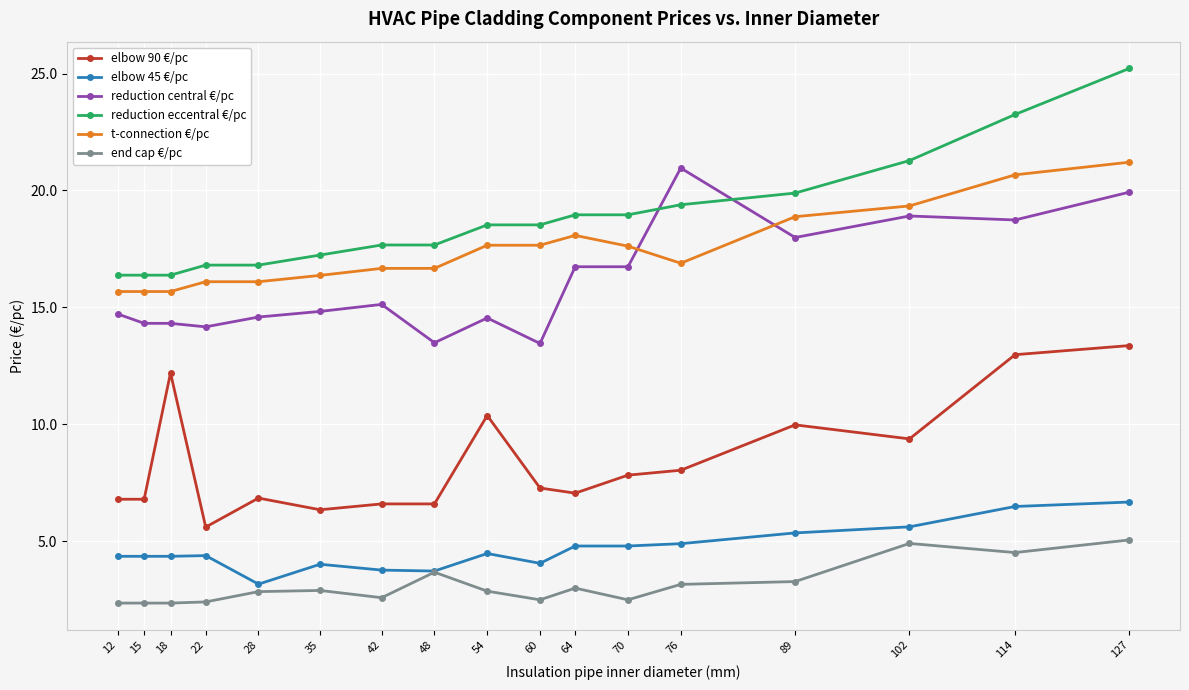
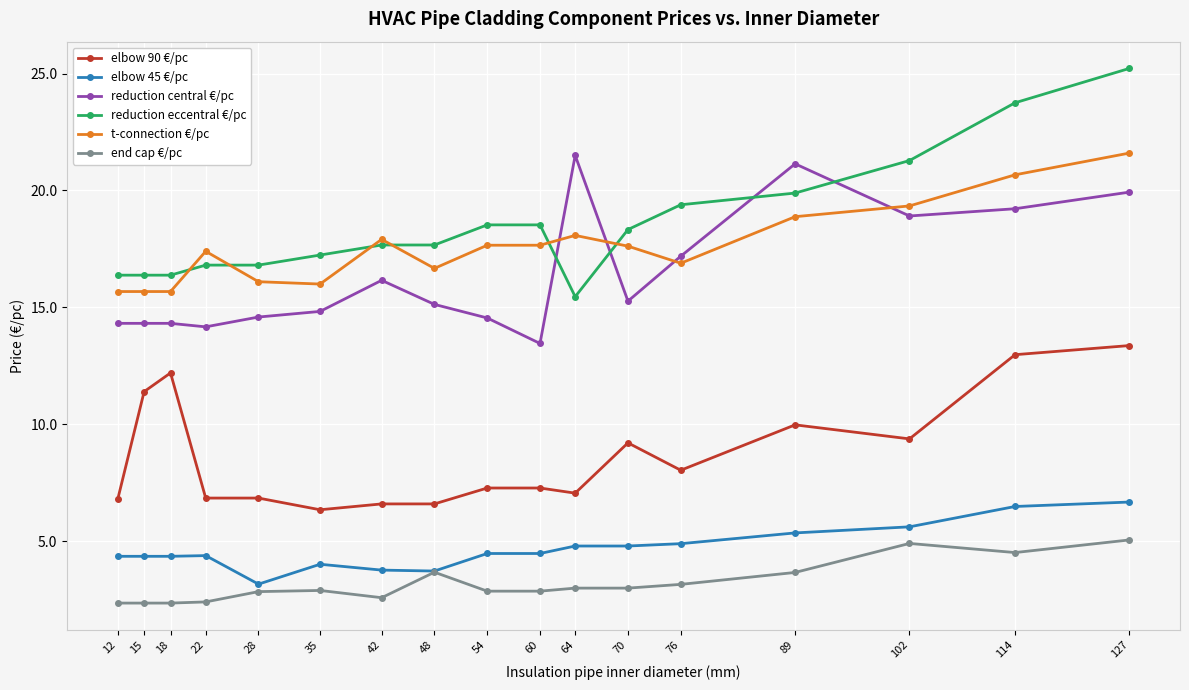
reduction central €/pc, 12: 14.7 -> 14.3
elbow 90 €/pc, 15: 6.8 -> 11.4
elbow 90 €/pc, 22: 5.6 -> 6.9
t-connection €/pc, 22: 16.1 -> 17.4
t-connection €/pc, 35: 16.4 -> 16.0
reduction central €/pc, 42: 15.1 -> 16.2
t-connection €/pc, 42: 16.7 -> 17.9
reduction central €/pc, 48: 13.5 -> 15.1
elbow 90 €/pc, 54: 10.4 -> 7.3
elbow 45 €/pc, 60: 4.1 -> 4.5
end cap €/pc, 60: 2.5 -> 2.9
reduction central €/pc, 64: 16.7 -> 21.5
reduction eccentral €/pc, 64: 19.0 -> 15.5
elbow 90 €/pc, 70: 7.8 -> 9.2
reduction central €/pc, 70: 16.7 -> 15.3
reduction eccentral €/pc, 70: 19.0 -> 18.3
end cap €/pc, 70: 2.5 -> 3.0
reduction central €/pc, 76: 21.0 -> 17.2
reduction central €/pc, 89: 18.0 -> 21.1
end cap €/pc, 89: 3.3 -> 3.7
reduction central €/pc, 114: 18.7 -> 19.2
reduction eccentral €/pc, 114: 23.3 -> 23.8
t-connection €/pc, 127: 21.2 -> 21.6
